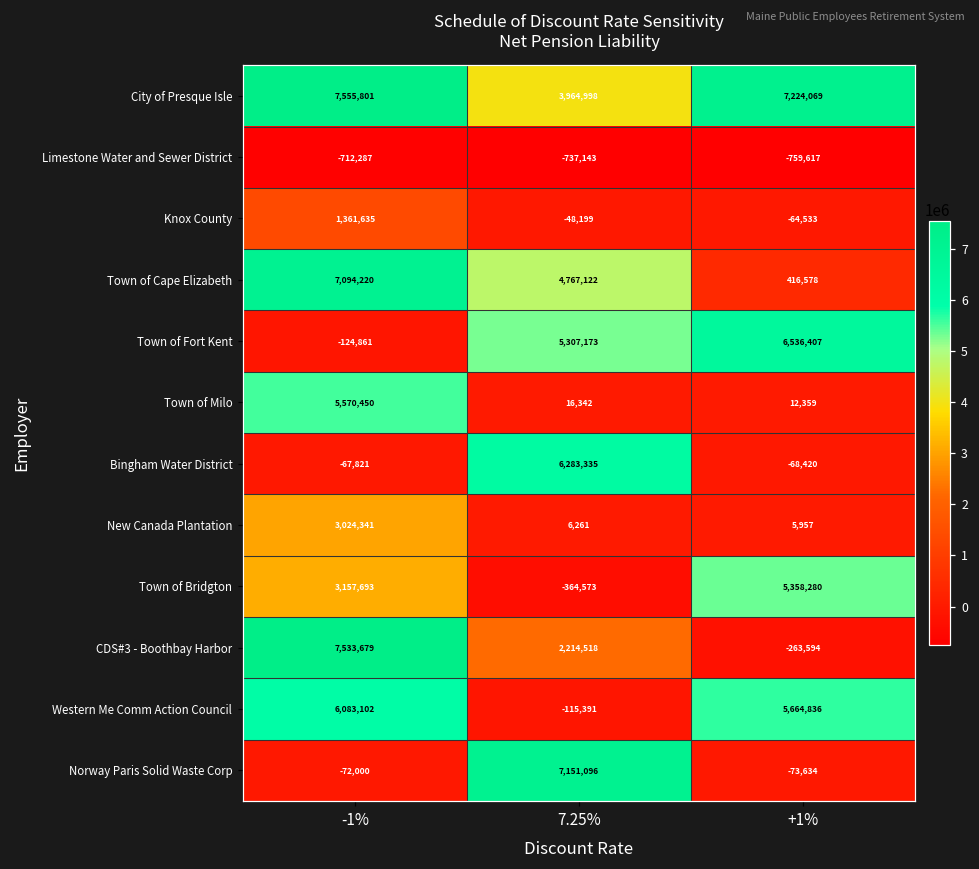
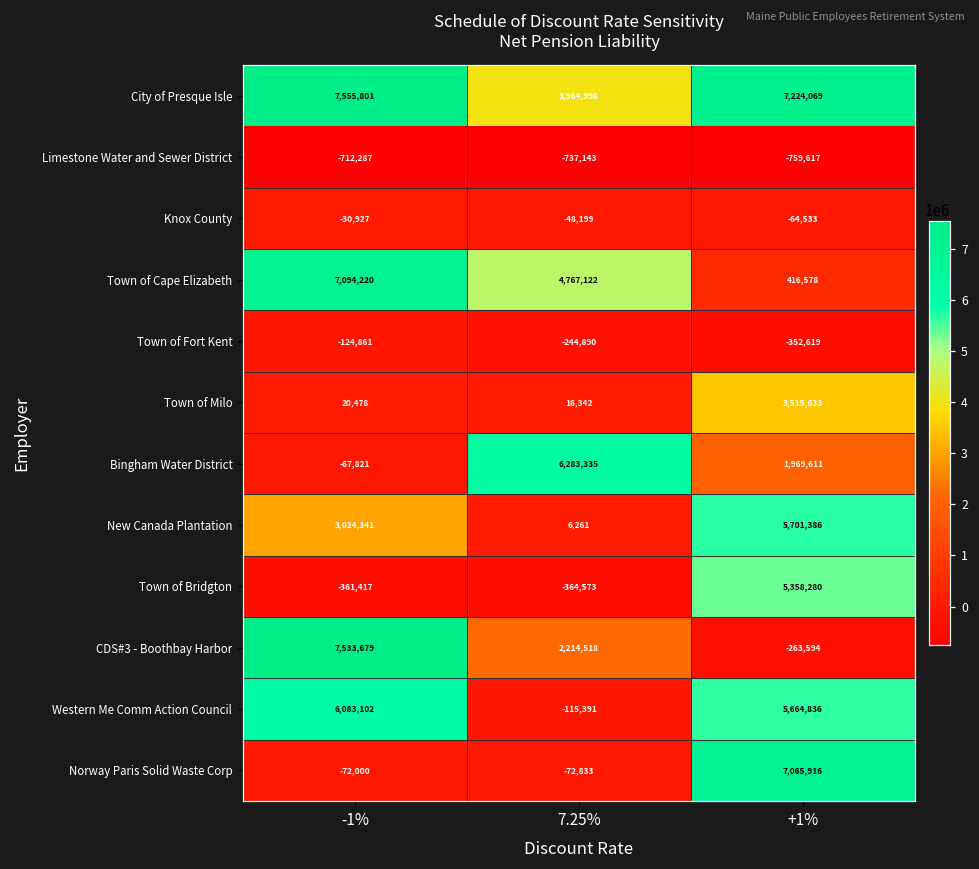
Knox County, -1%: 1,361,635 -> -30,927
Town of Fort Kent, 7.25%: 5,307,173 -> -244,890
Town of Fort Kent, +1%: 6,536,407 -> -352,619
Town of Milo, -1%: 5,570,450 -> 20,478
Town of Milo, +1%: 12,359 -> 3,515,633
Bingham Water District, +1%: -68,420 -> 1,969,611
New Canada Plantation, +1%: 5,957 -> 5,701,386
Town of Bridgton, -1%: 3,157,693 -> -361,417
Norway Paris Solid Waste Corp, 7.25%: 7,151,096 -> -72,833
Norway Paris Solid Waste Corp, +1%: -73,634 -> 7,065,916
